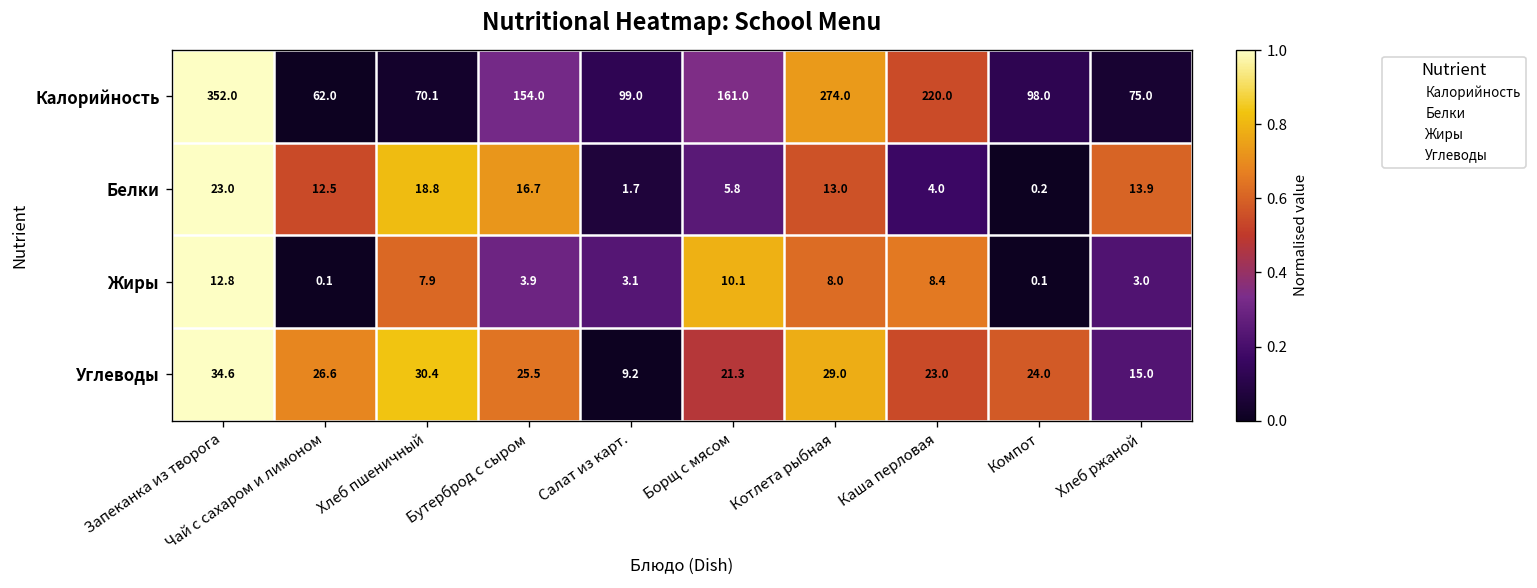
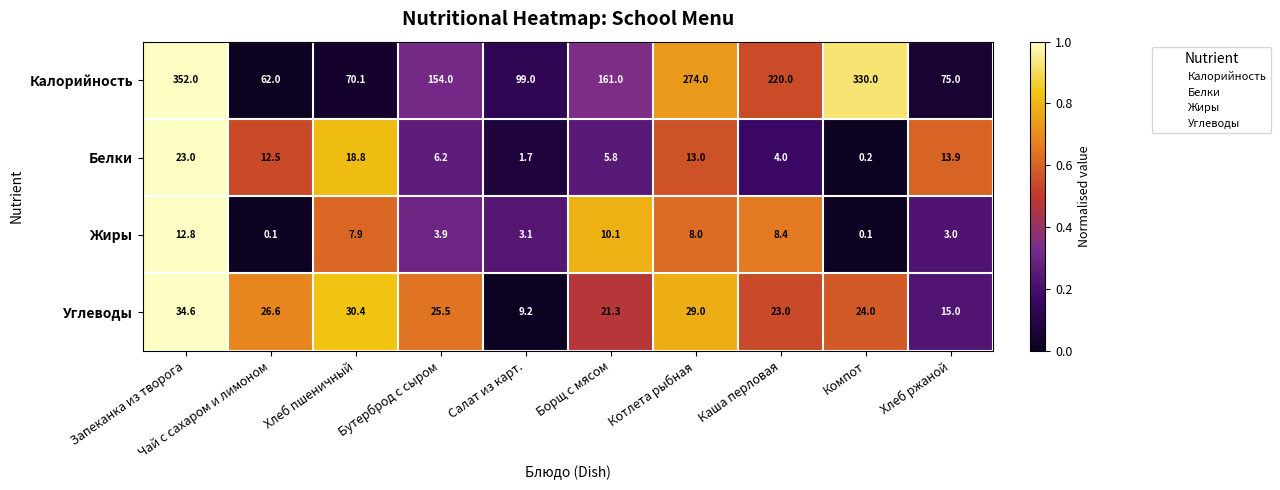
Калорийность, Компот: 98.0 -> 330.0
Белки, Бутерброд с сыром: 16.7 -> 6.2
